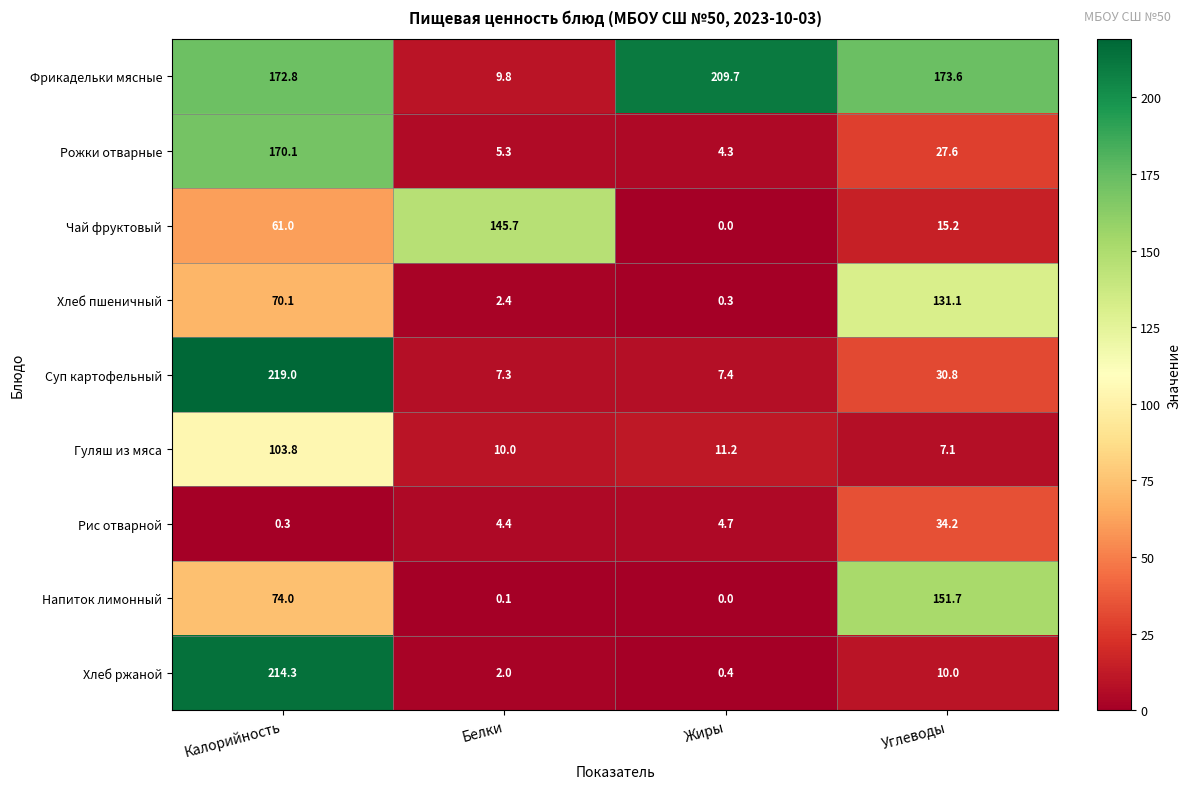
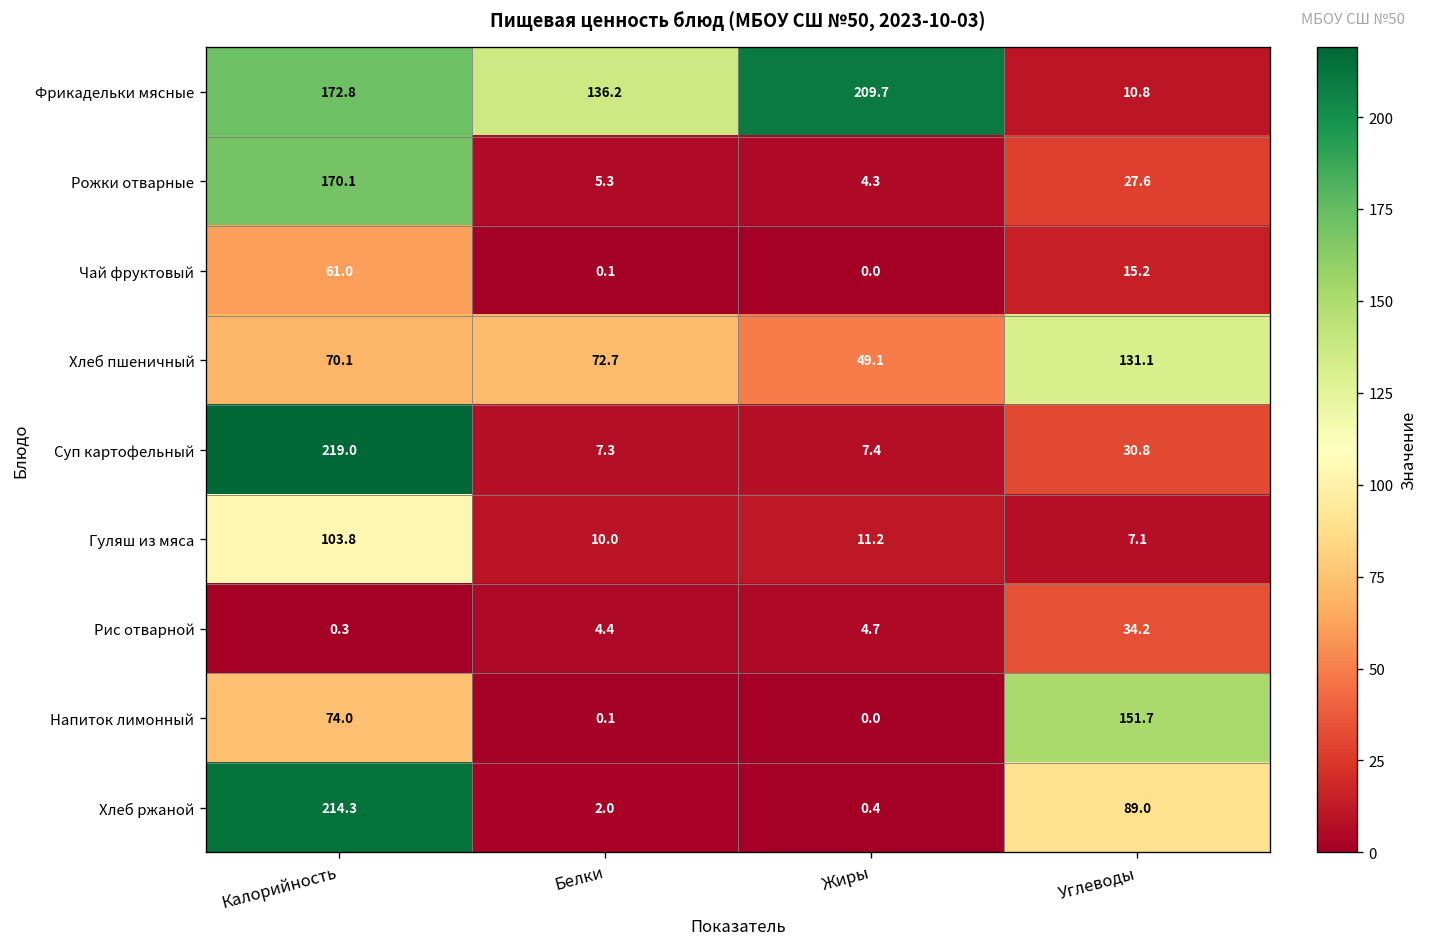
Фрикадельки мясные, Белки: 9.8 -> 136.2
Фрикадельки мясные, Углеводы: 173.6 -> 10.8
Чай фруктовый, Белки: 145.7 -> 0.1
Хлеб пшеничный, Белки: 2.4 -> 72.7
Хлеб пшеничный, Жиры: 0.3 -> 49.1
Хлеб ржаной, Углеводы: 10.0 -> 89.0
